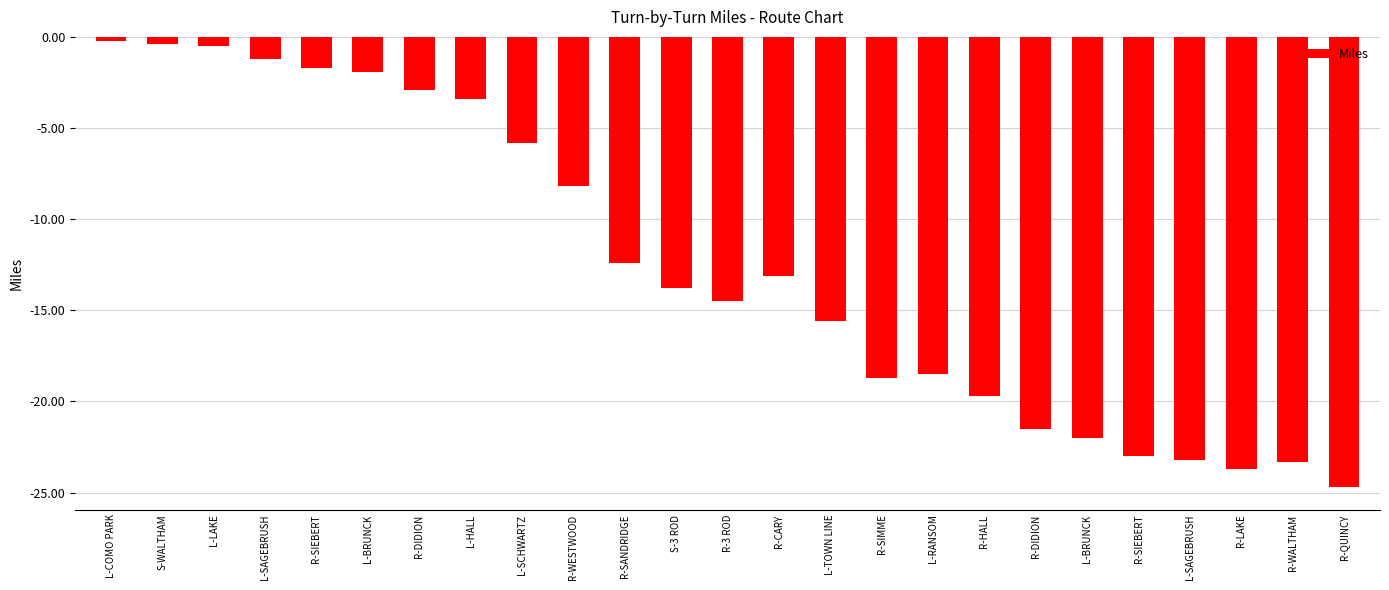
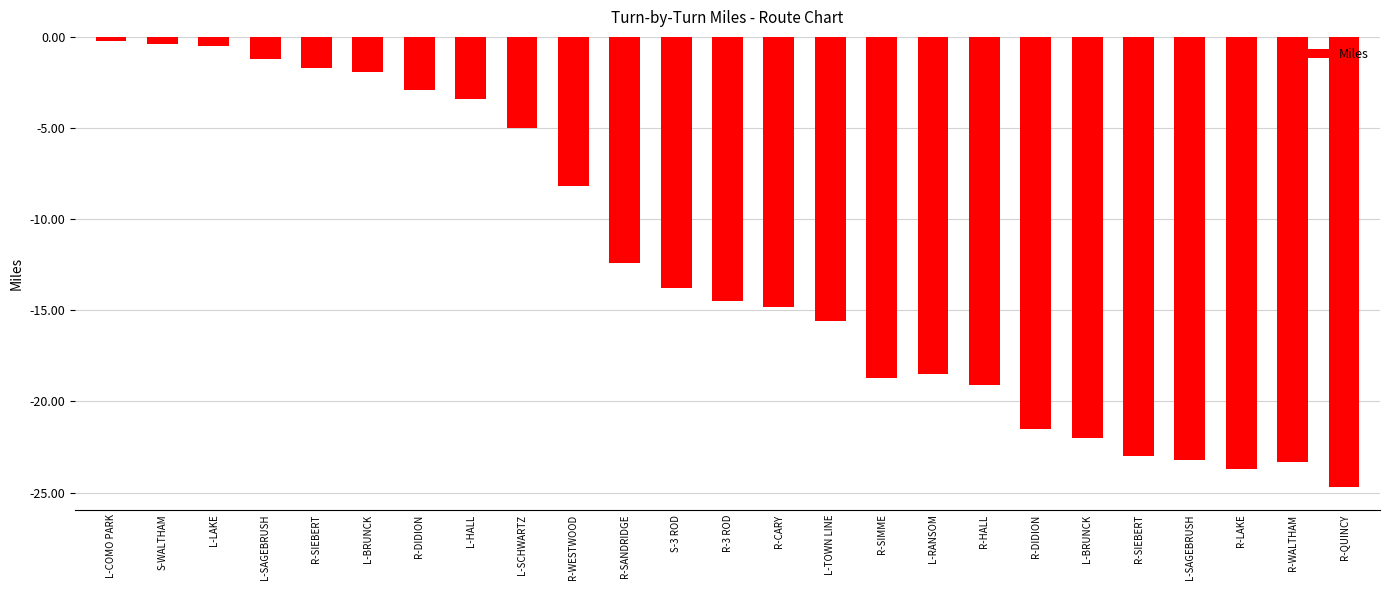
L-SCHWARTZ: -5.8 -> -5.0
R-CARY: -13.1 -> -14.8
R-HALL: -19.7 -> -19.1
